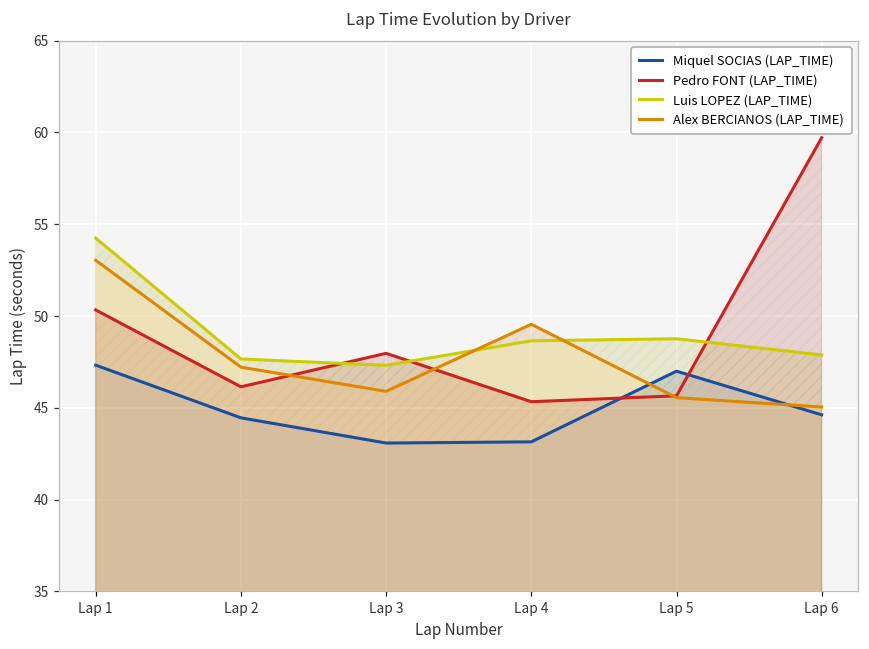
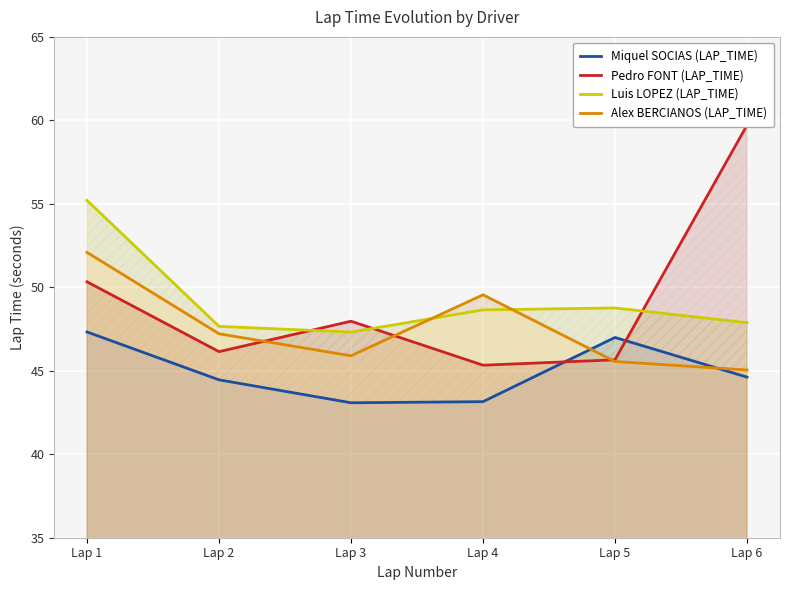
Luis LOPEZ (LAP_TIME), Lap 1: 54.2 -> 55.2
Alex BERCIANOS (LAP_TIME), Lap 1: 53.0 -> 52.1
